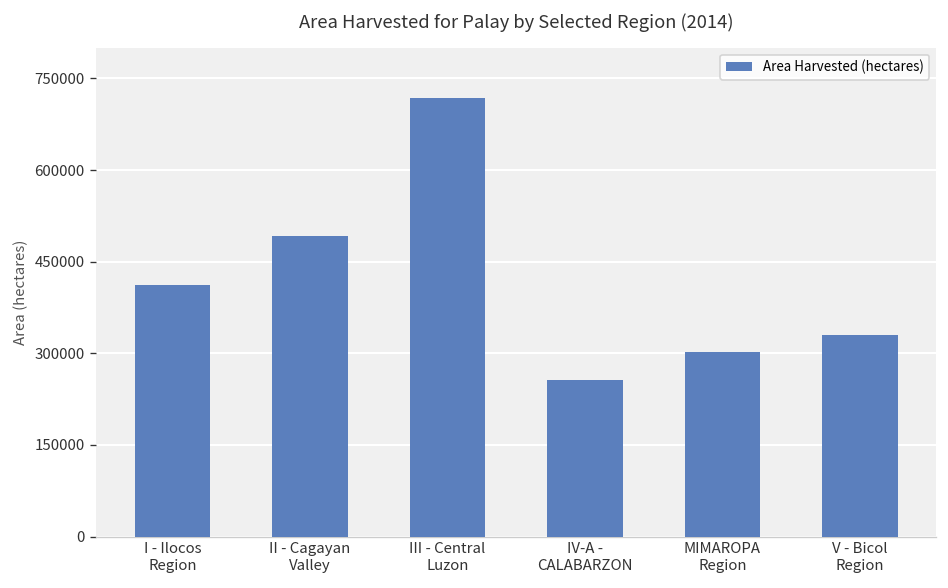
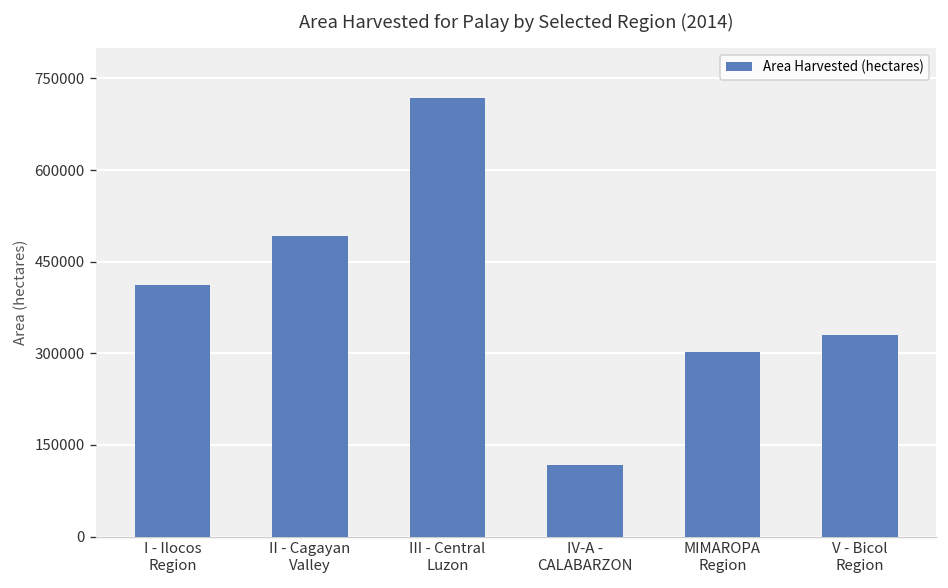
IV-A - CALABARZON: 260000 -> 120000
